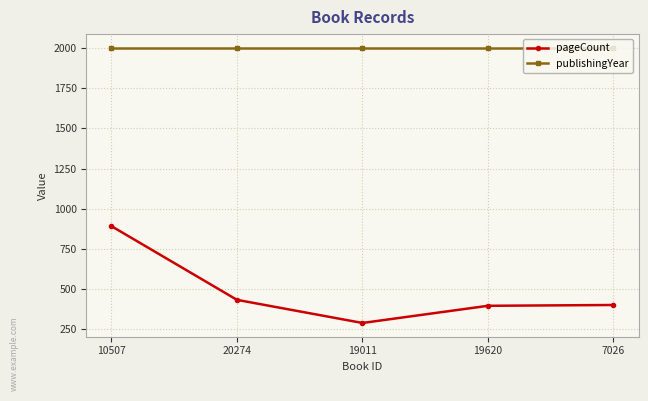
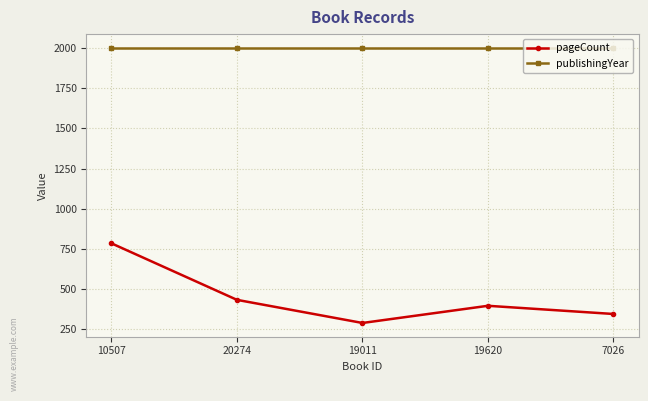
pageCount, 10507: 890 -> 780
pageCount, 7026: 400 -> 340
